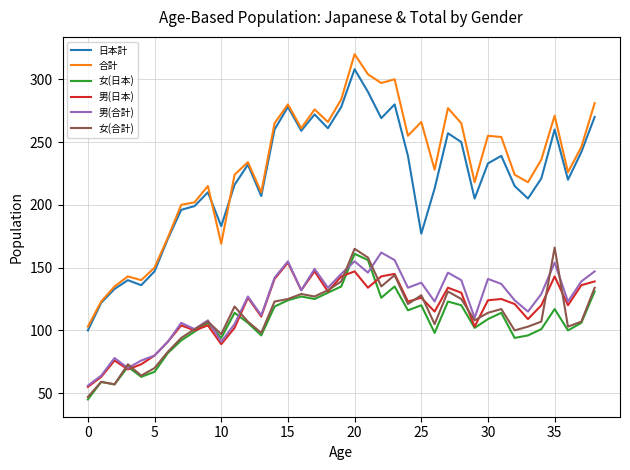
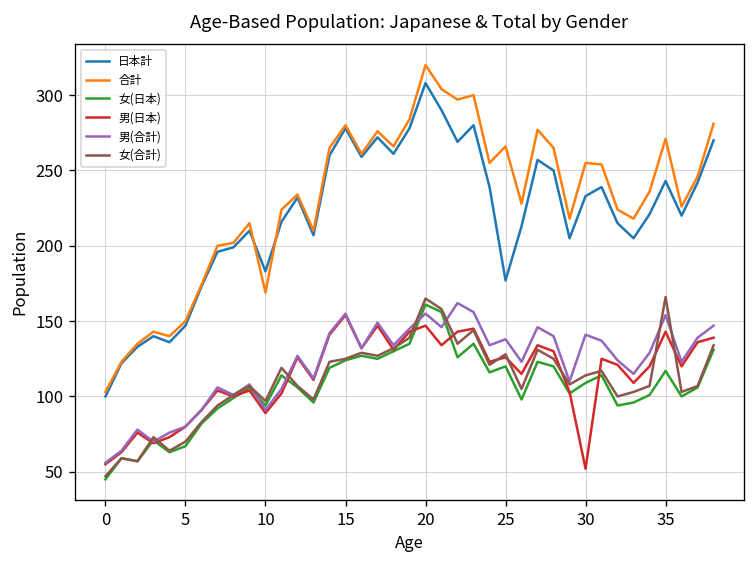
男(日本), 30: 124 -> 52
日本計, 35: 260 -> 243
